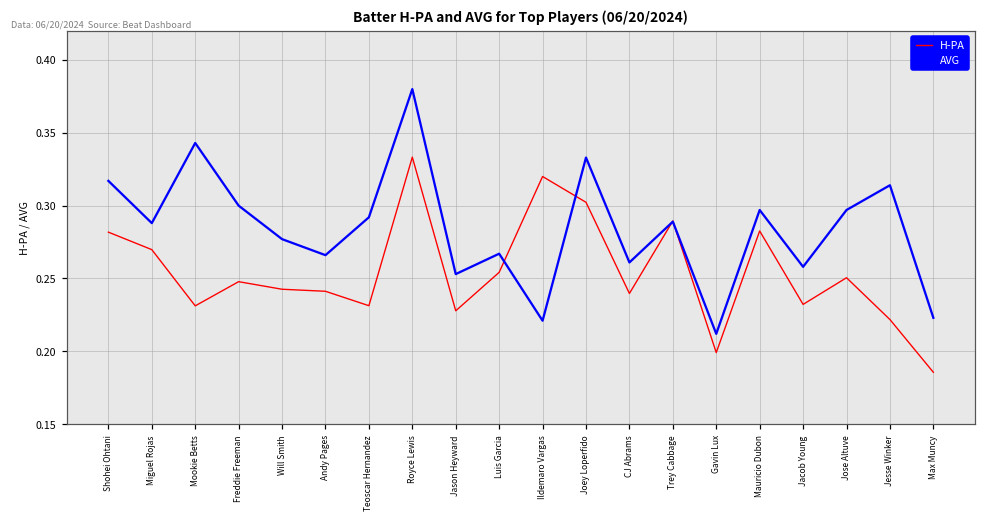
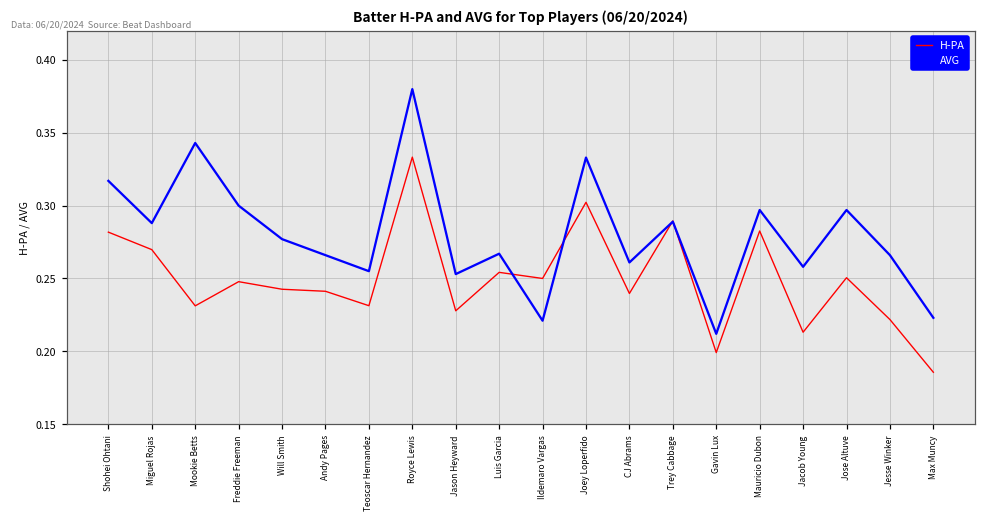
AVG, Teoscar Hernandez: 0.292 -> 0.255
H-PA, Ildemaro Vargas: 0.32 -> 0.25
H-PA, Jacob Young: 0.232 -> 0.213
AVG, Jesse Winker: 0.314 -> 0.266
